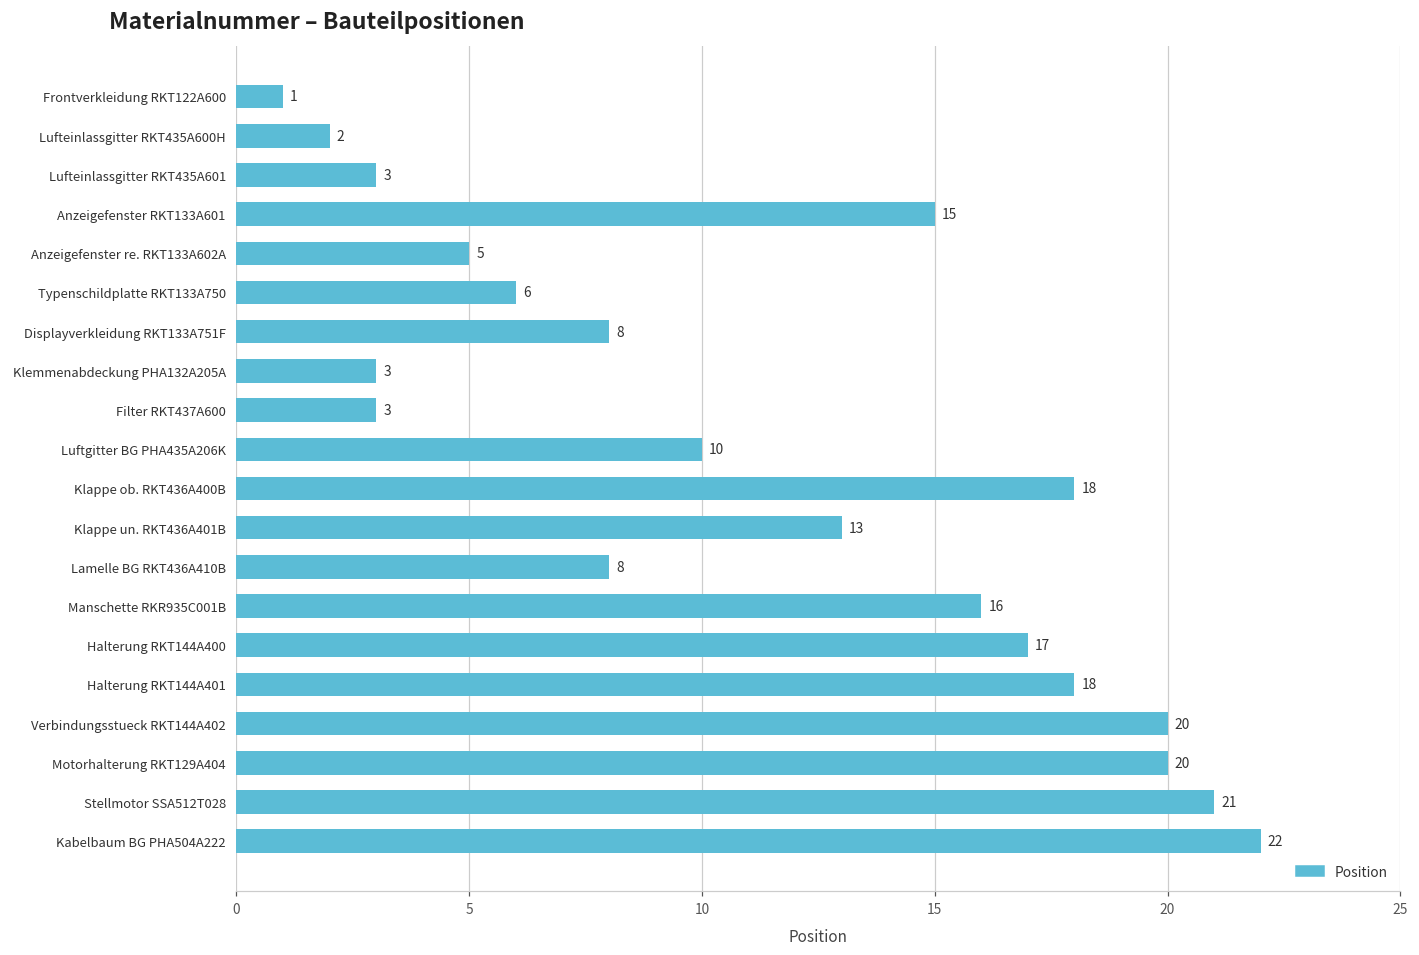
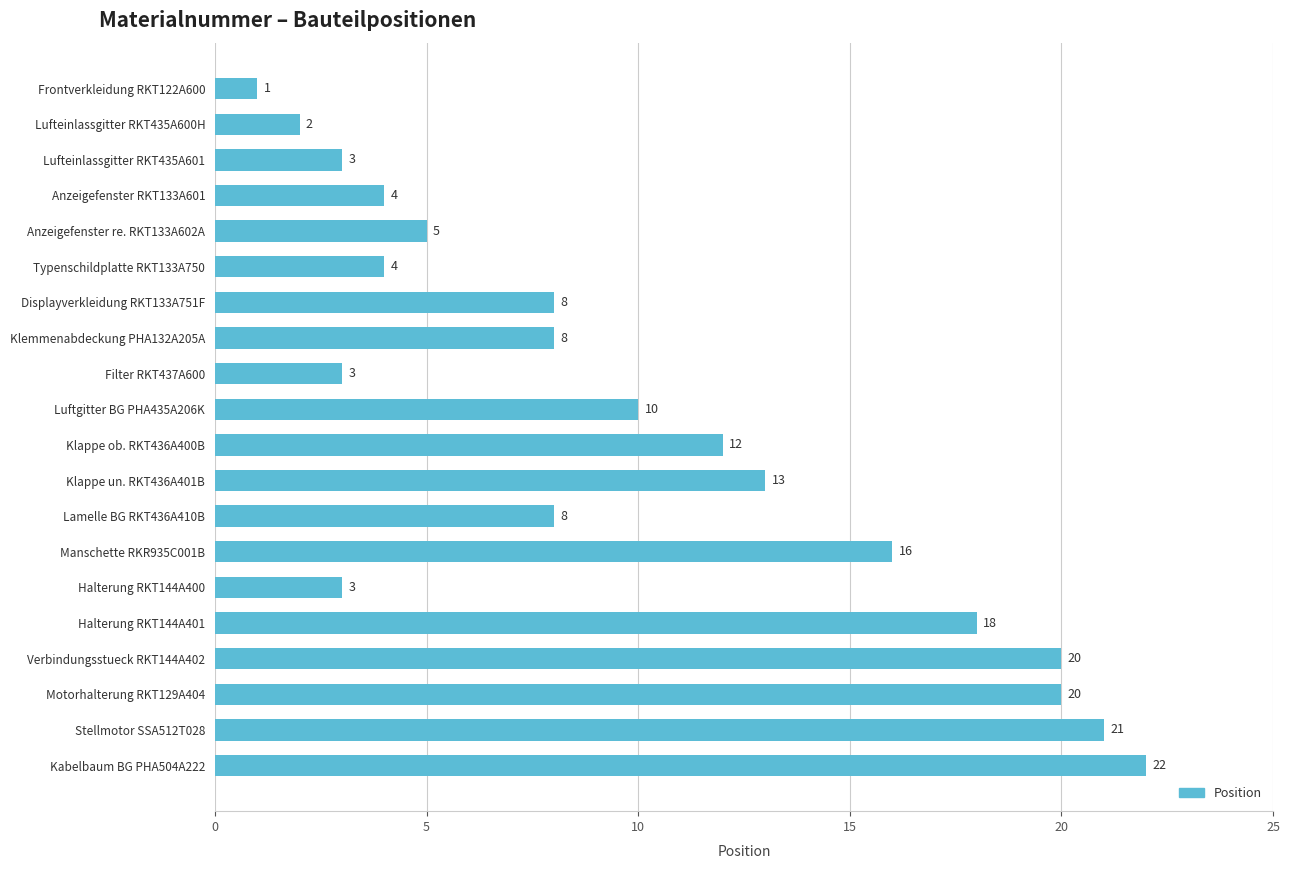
Anzeigefenster RKT133A601: 15 -> 4
Typenschildplatte RKT133A750: 6 -> 4
Klemmenabdeckung PHA132A205A: 3 -> 8
Klappe ob. RKT436A400B: 18 -> 12
Halterung RKT144A400: 17 -> 3
